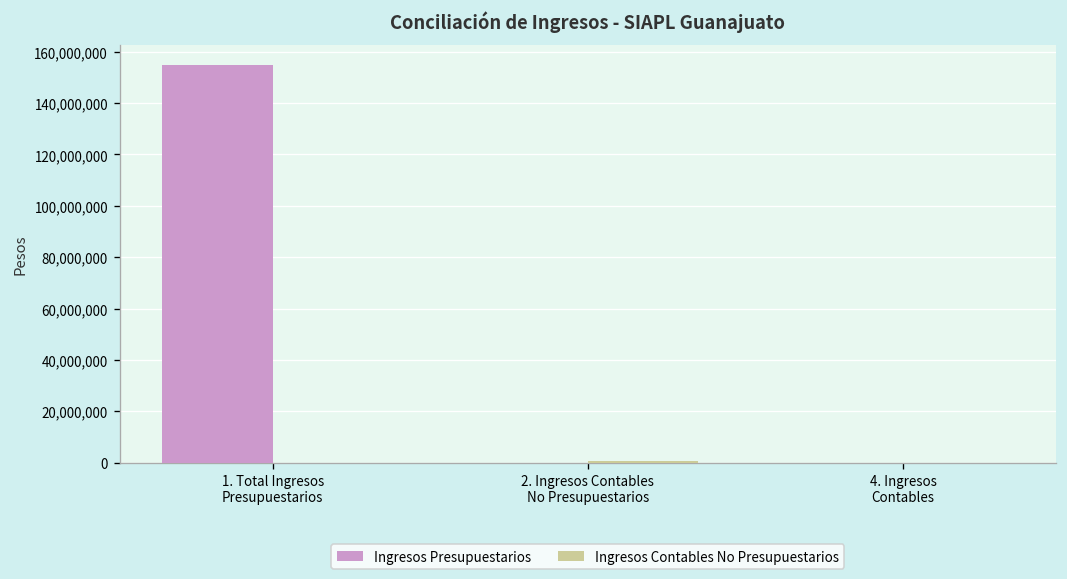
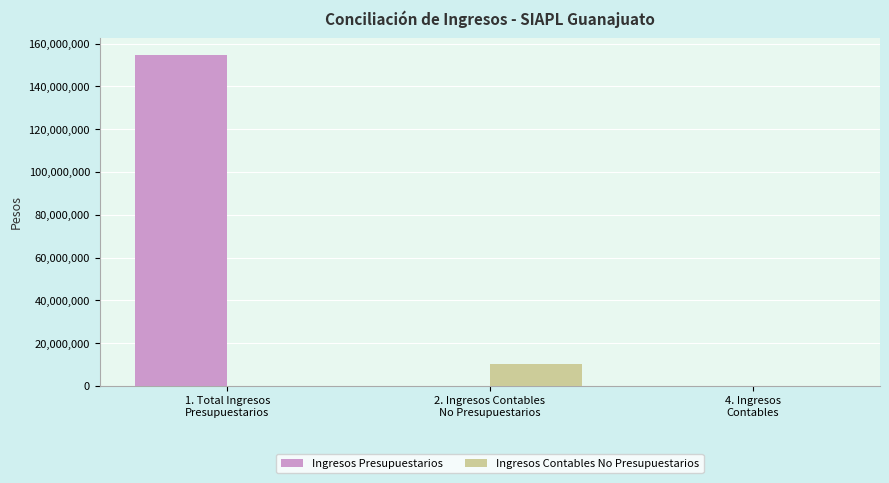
Ingresos Contables No Presupuestarios, 2. Ingresos Contables No Presupuestarios: 1,000,000 -> 10,000,000
